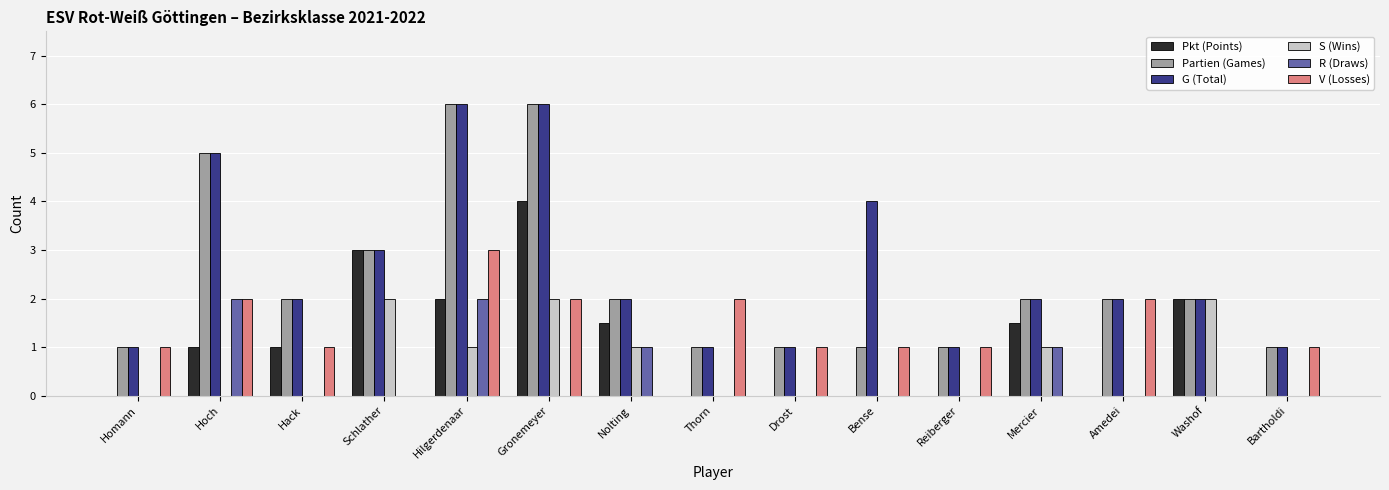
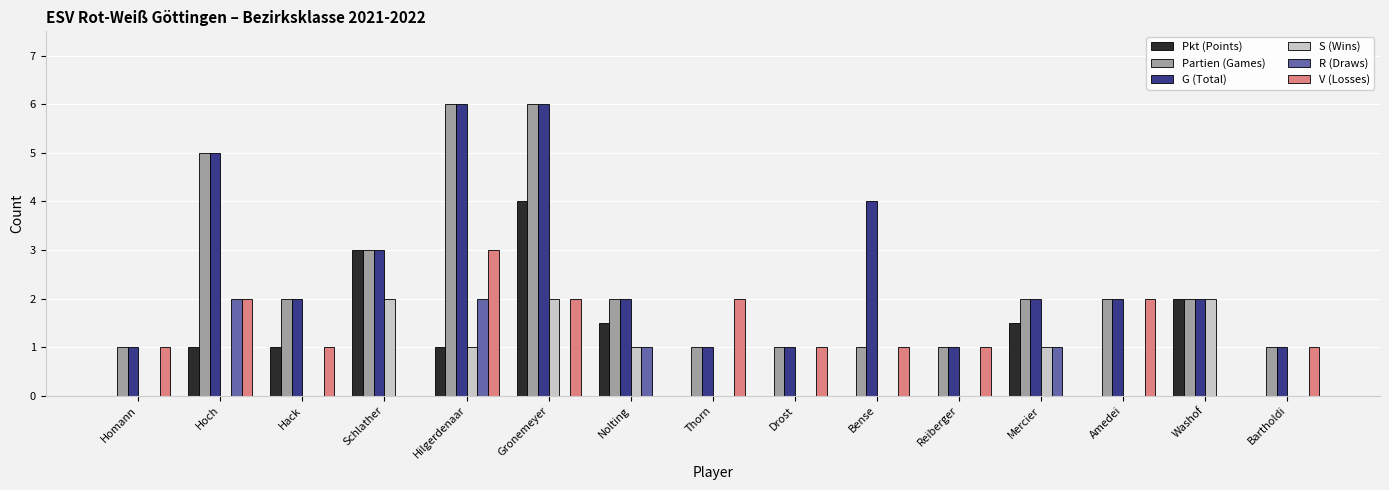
Pkt (Points), Hilgerdenaar: 2 -> 1
